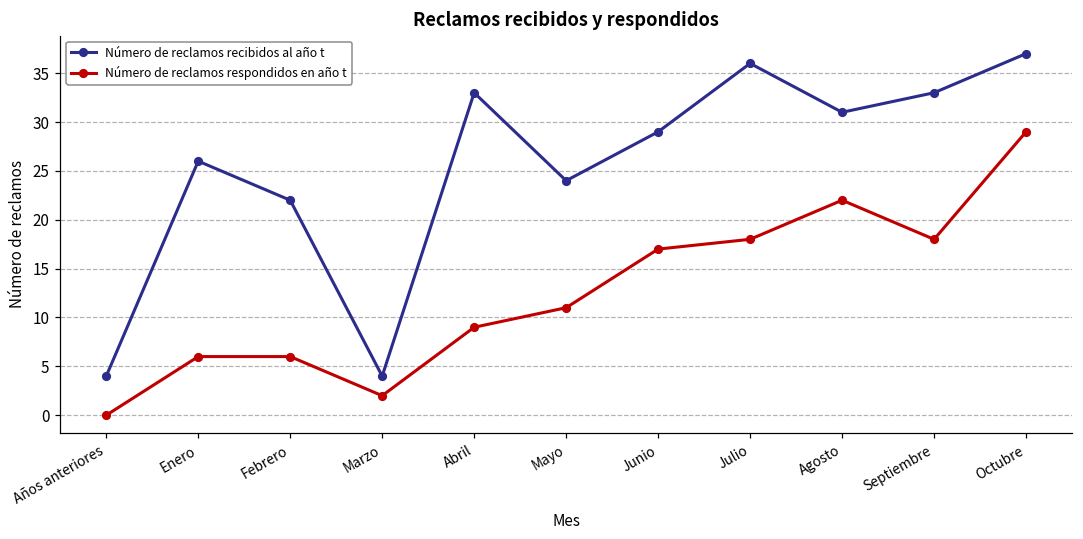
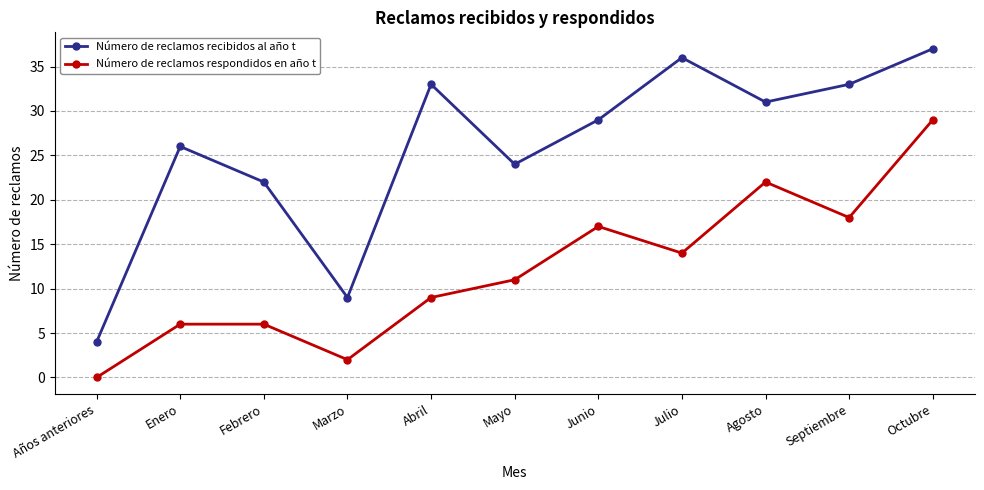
Número de reclamos recibidos al año t, Marzo: 4 -> 9
Número de reclamos respondidos en año t, Julio: 18 -> 14
